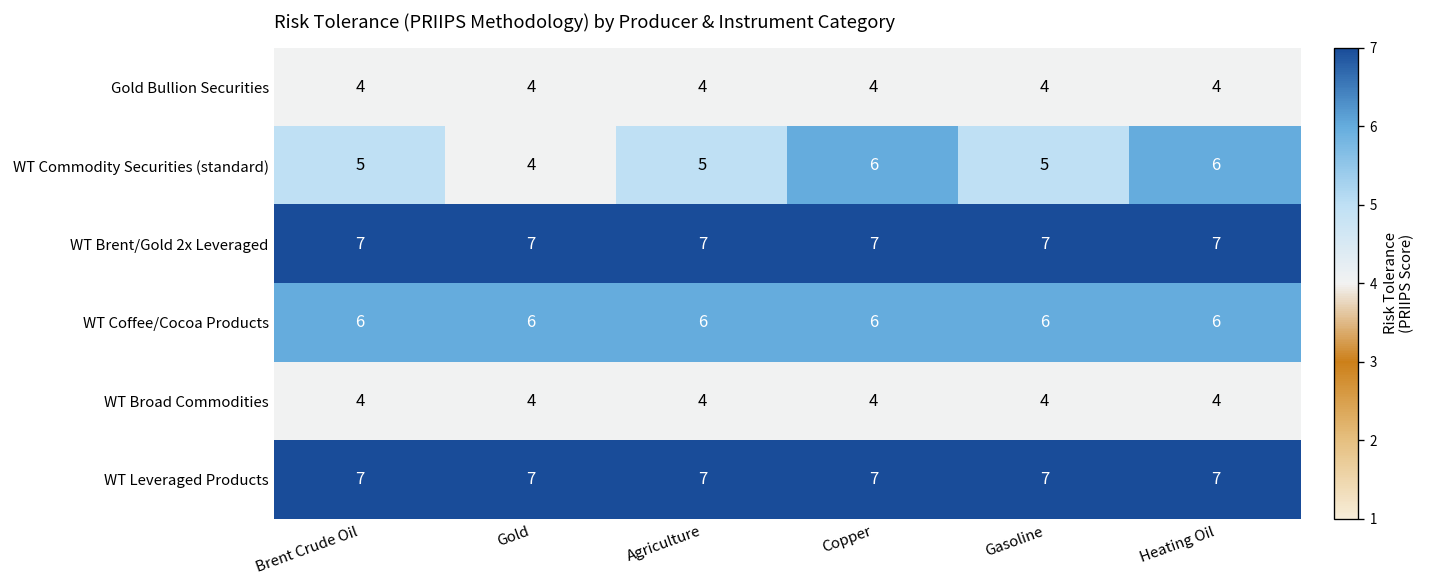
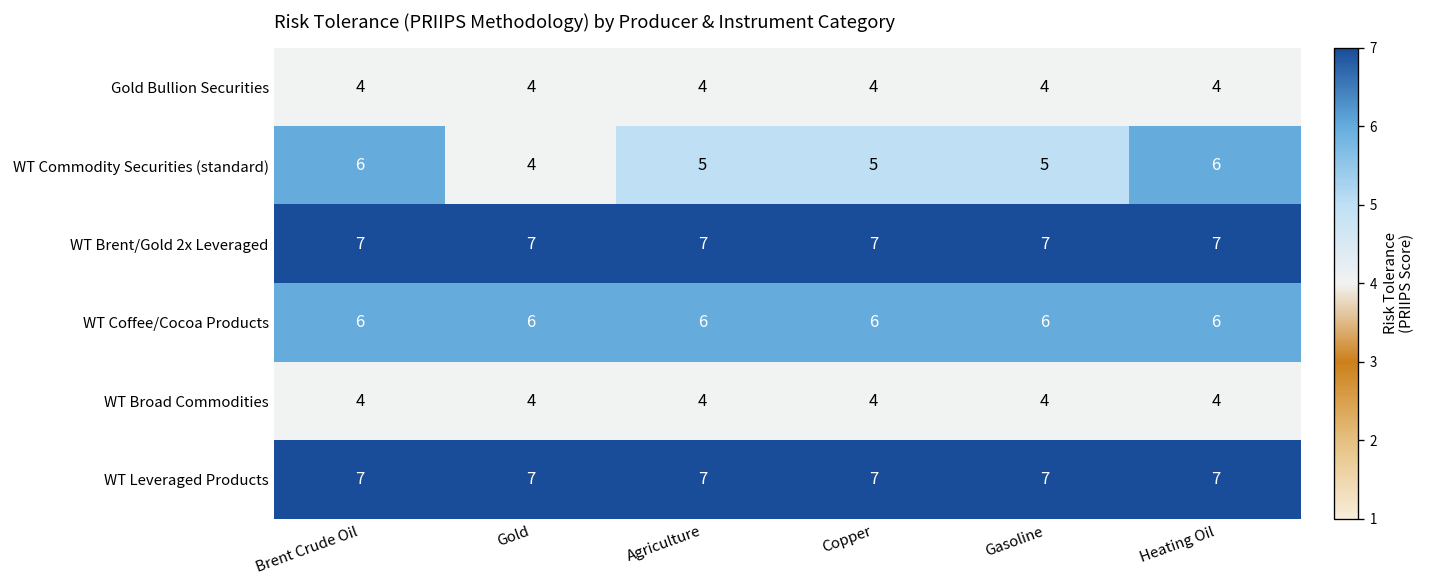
WT Commodity Securities (standard), Brent Crude Oil: 5 -> 6
WT Commodity Securities (standard), Copper: 6 -> 5
